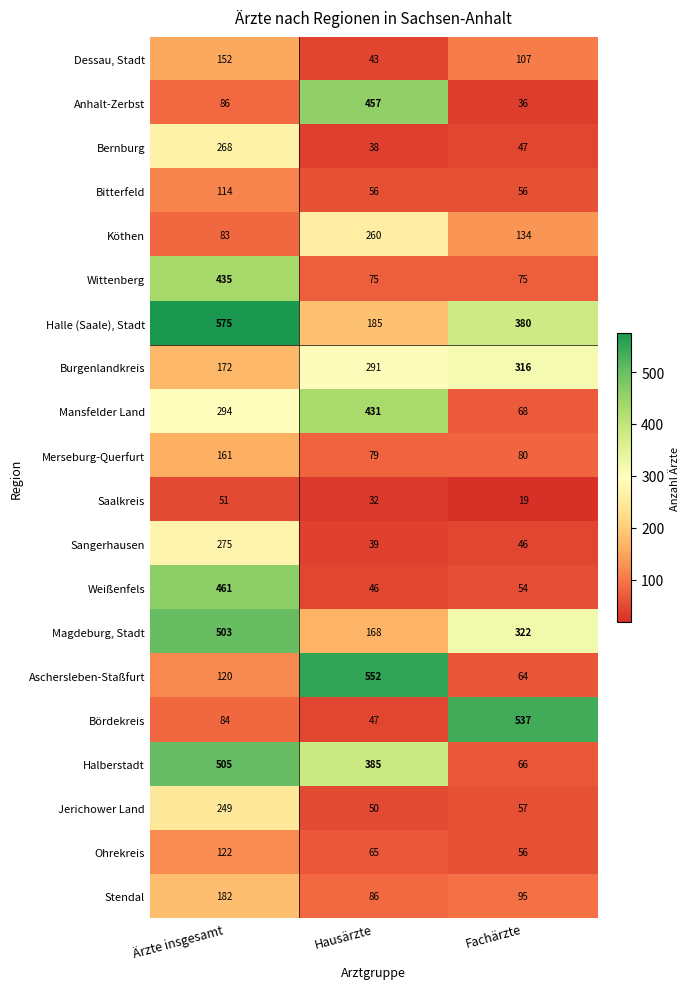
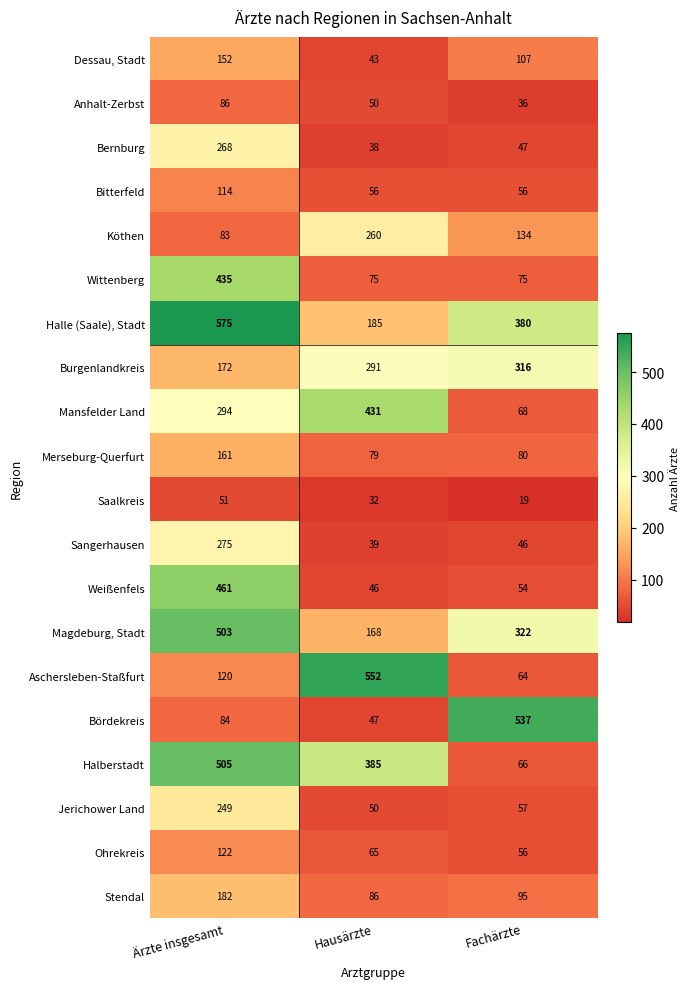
Anhalt-Zerbst, Hausärzte: 457 -> 50
